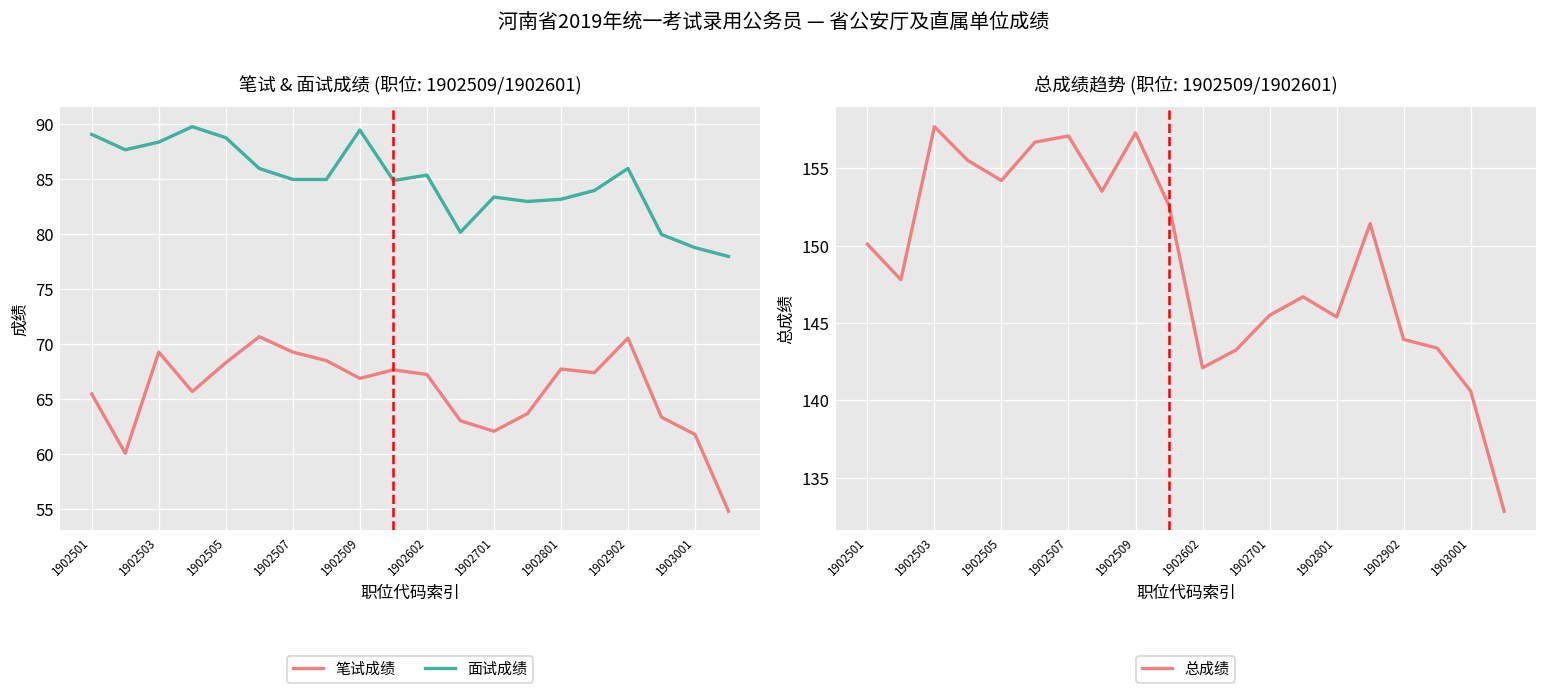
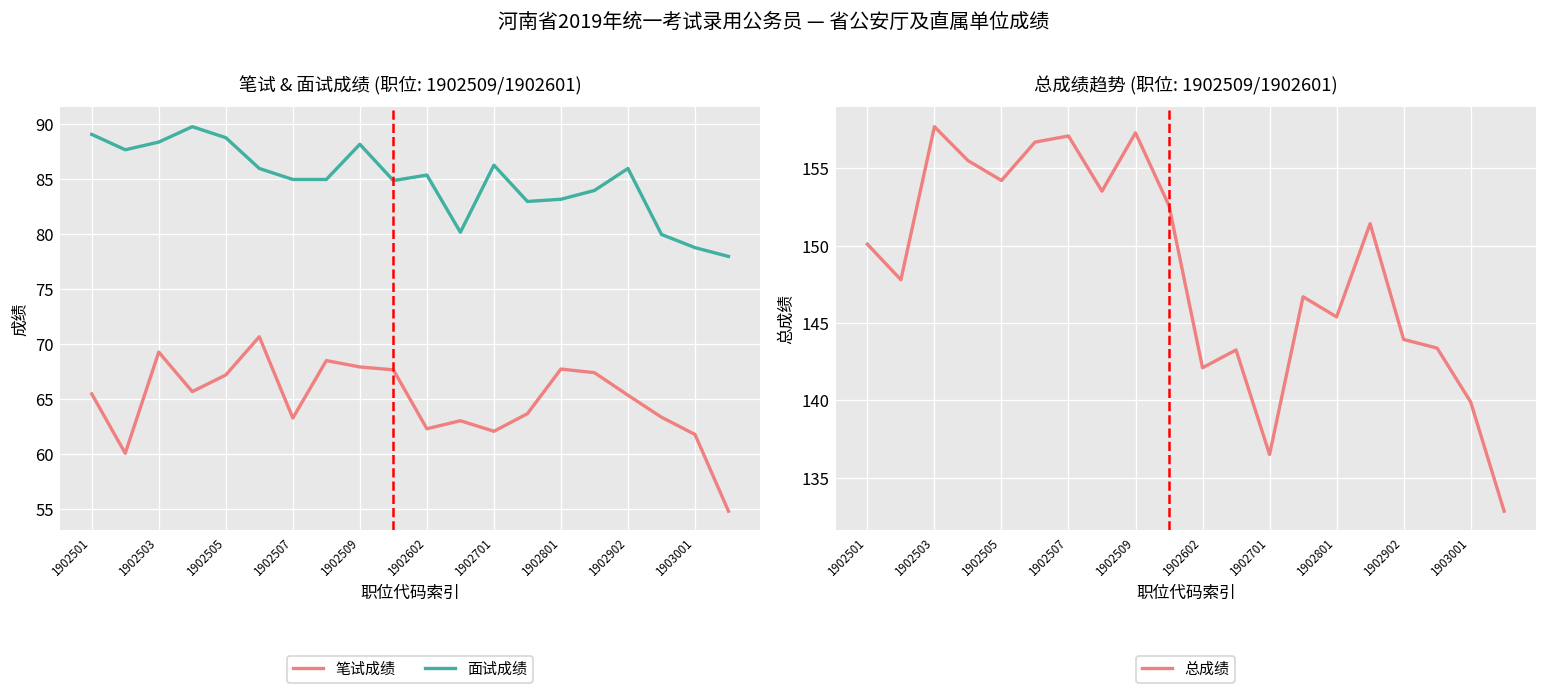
笔试 & 面试成绩 (职位: 1902509/1902601), 笔试成绩, 1902505: 68 -> 67
笔试 & 面试成绩 (职位: 1902509/1902601), 笔试成绩, 1902507: 69 -> 63
笔试 & 面试成绩 (职位: 1902509/1902601), 笔试成绩, 1902509: 67 -> 68
笔试 & 面试成绩 (职位: 1902509/1902601), 面试成绩, 1902509: 90 -> 88
笔试 & 面试成绩 (职位: 1902509/1902601), 笔试成绩, 1902602: 67 -> 62
笔试 & 面试成绩 (职位: 1902509/1902601), 面试成绩, 1902701: 83 -> 86
笔试 & 面试成绩 (职位: 1902509/1902601), 笔试成绩, 1902902: 71 -> 65
总成绩趋势 (职位: 1902509/1902601), 1902701: 145.5 -> 136.5
总成绩趋势 (职位: 1902509/1902601), 1903001: 140.6 -> 139.9
